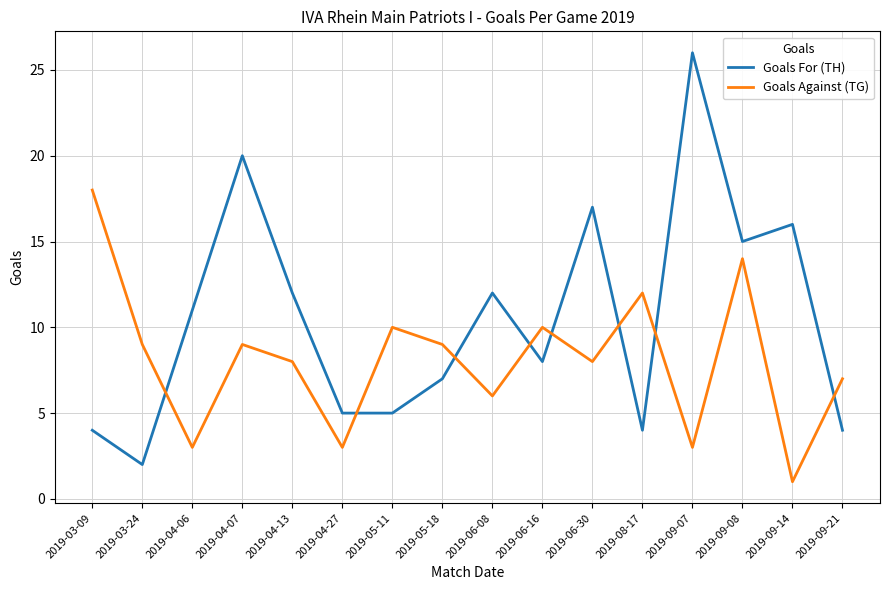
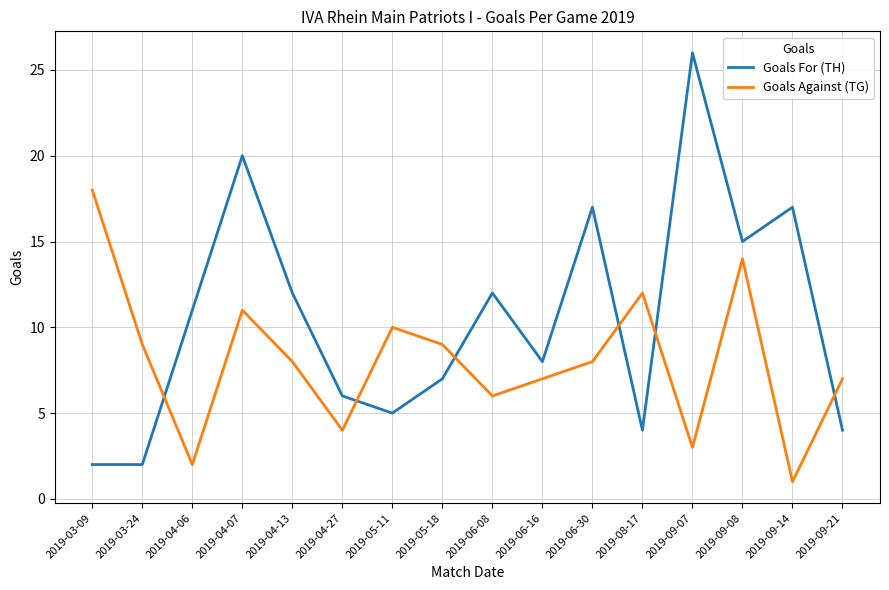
Goals For (TH), 2019-03-09: 4 -> 2
Goals Against (TG), 2019-04-06: 3 -> 2
Goals Against (TG), 2019-04-07: 9 -> 11
Goals For (TH), 2019-04-27: 5 -> 6
Goals Against (TG), 2019-04-27: 3 -> 4
Goals Against (TG), 2019-06-16: 10 -> 7
Goals For (TH), 2019-09-14: 16 -> 17
